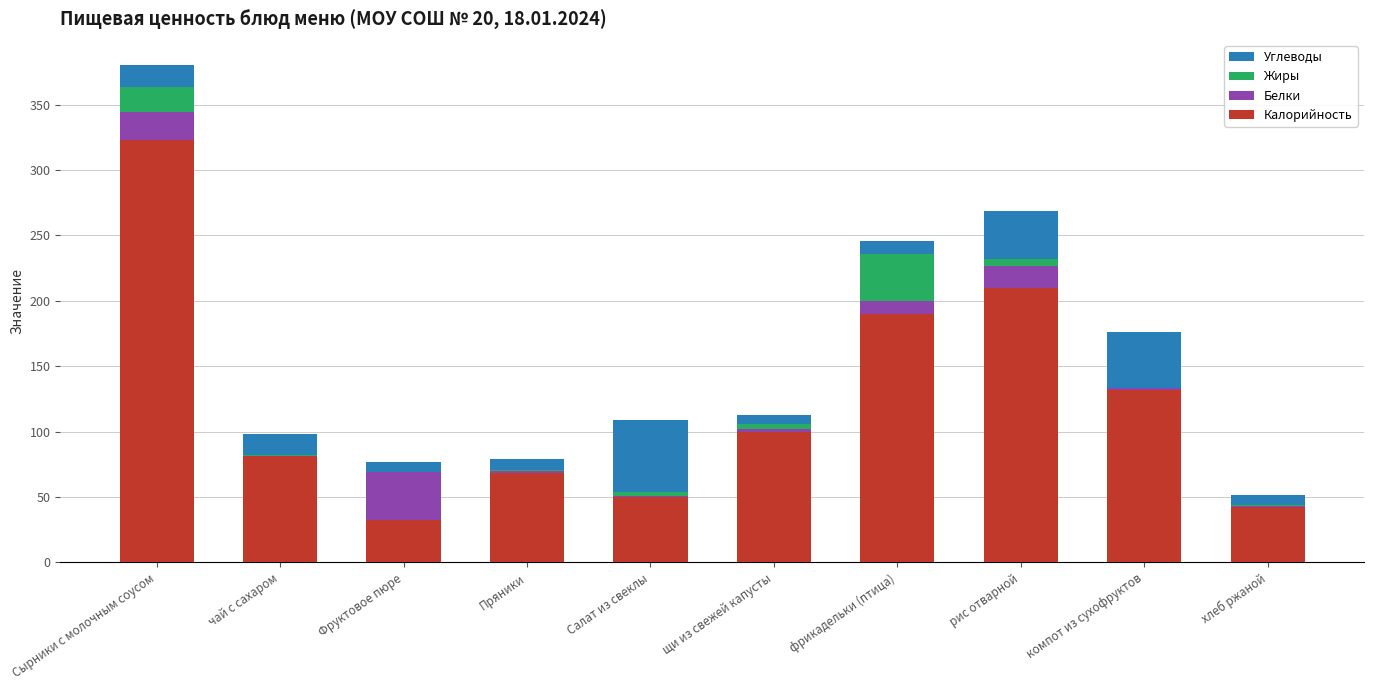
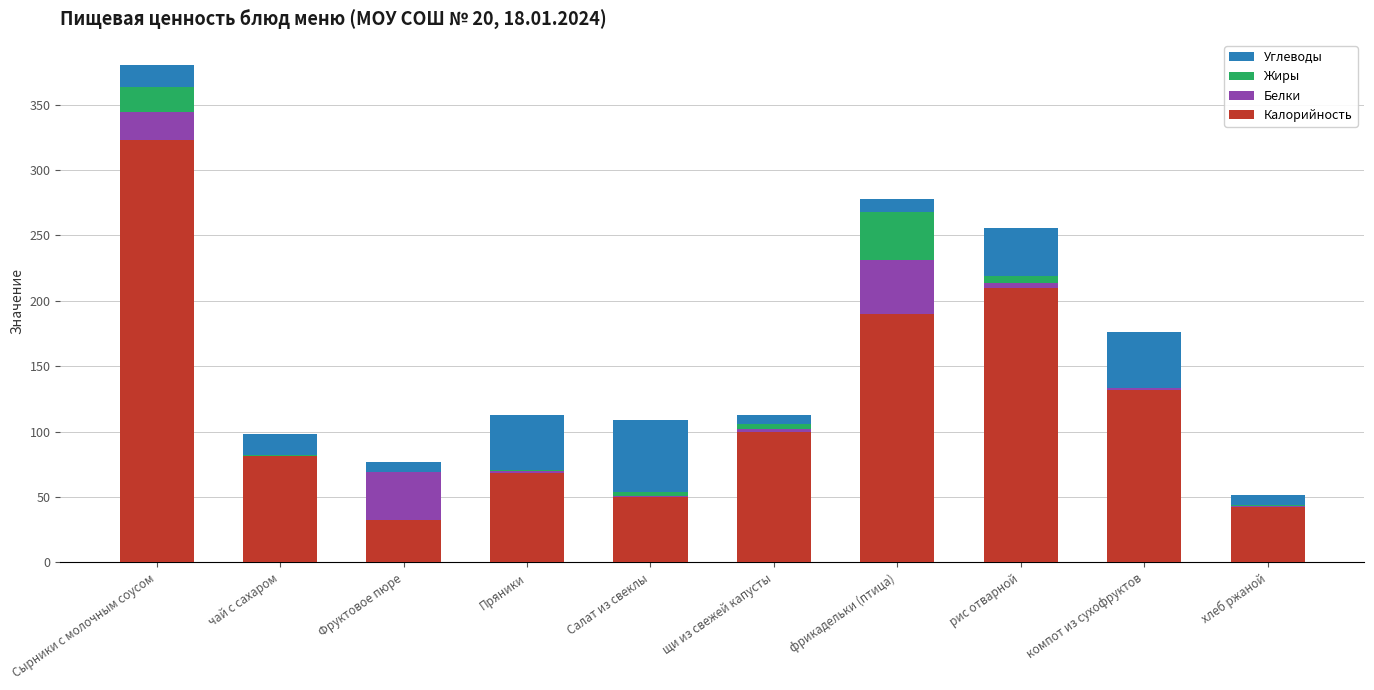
Углеводы, Пряники: 9 -> 43
Белки, фрикадельки (птица): 10 -> 42
Белки, рис отварной: 17 -> 4
